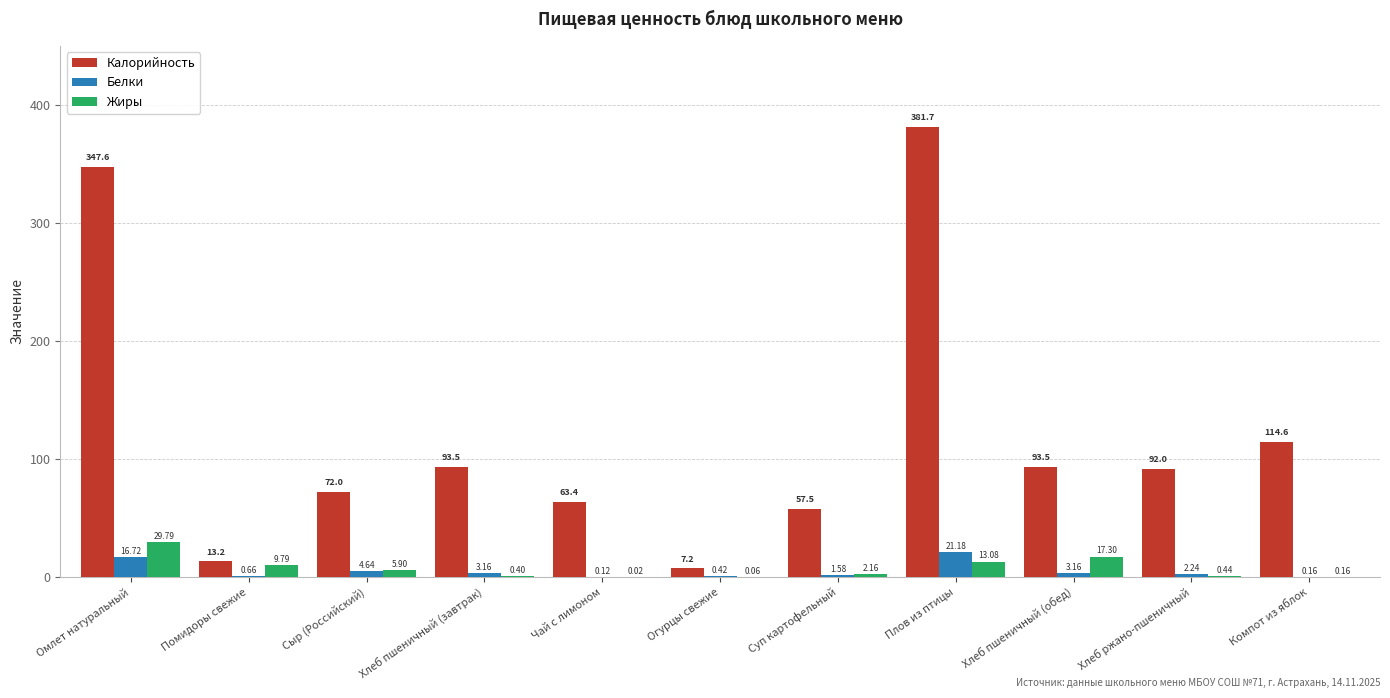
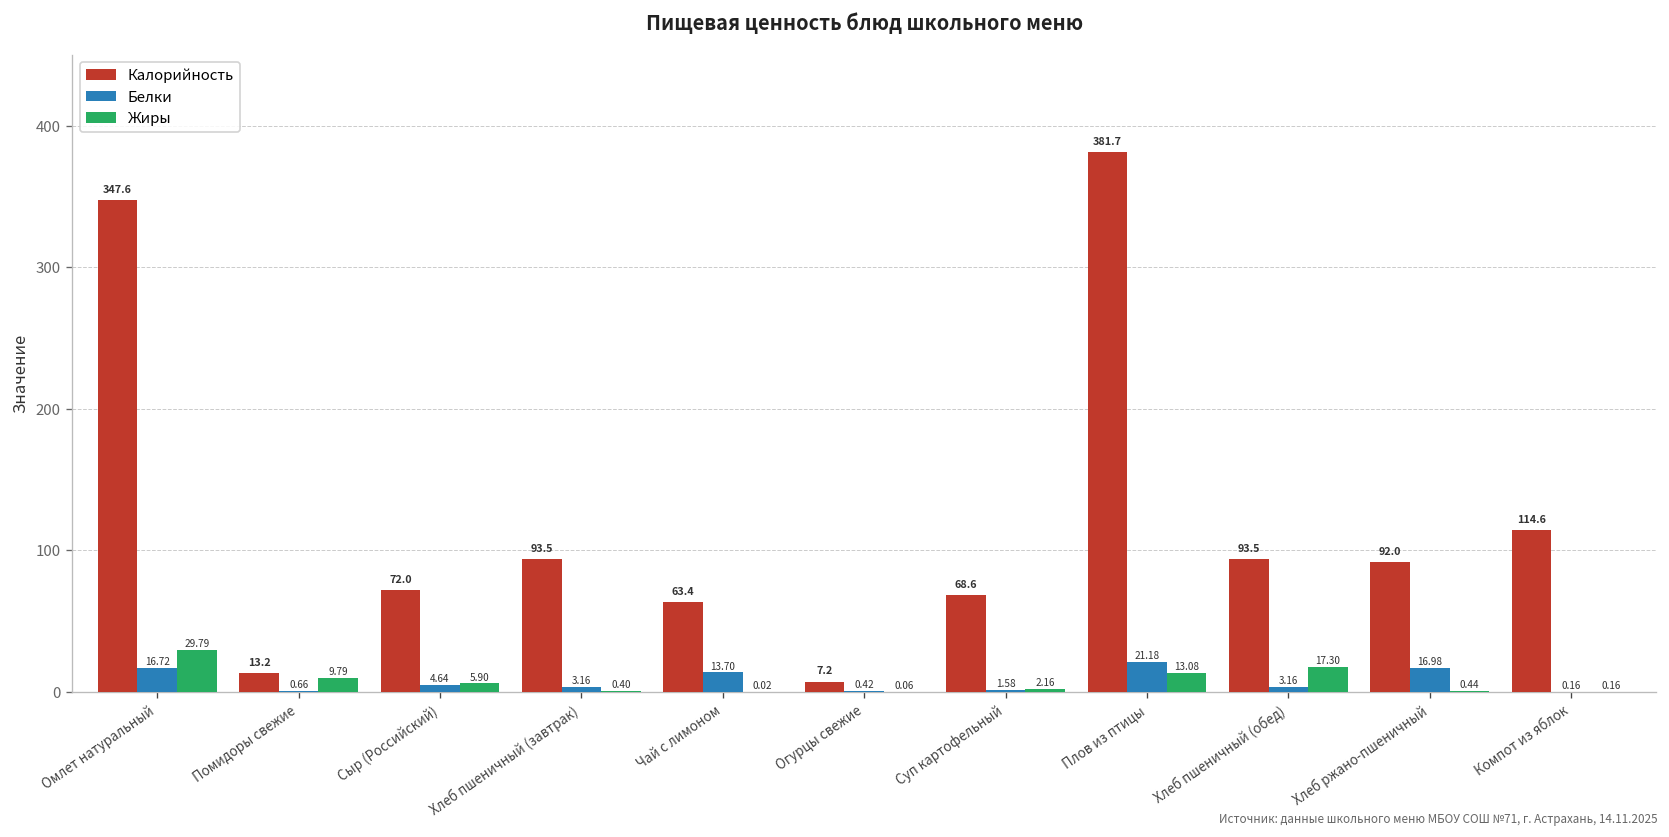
Белки, Чай с лимоном: 0.12 -> 13.70
Калорийность, Суп картофельный: 57.5 -> 68.6
Белки, Хлеб ржано-пшеничный: 2.24 -> 16.98
